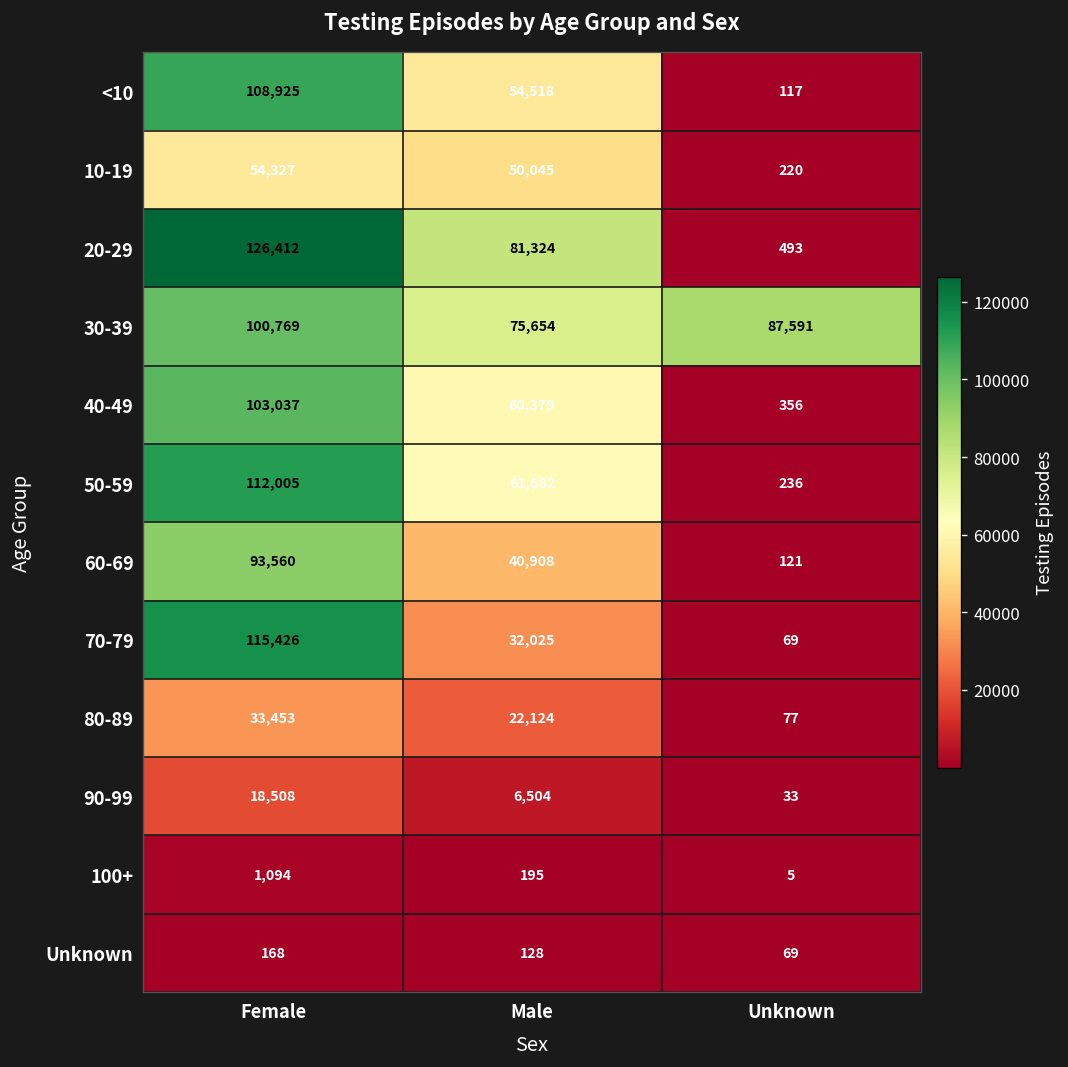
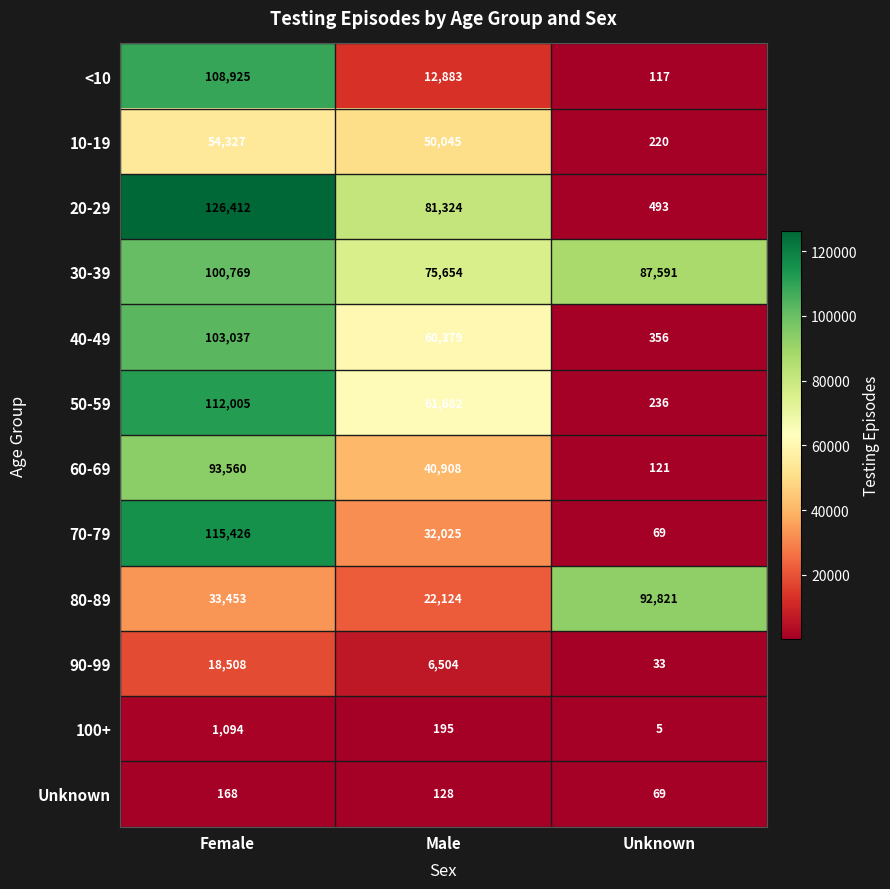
<10, Male: 54,518 -> 12,883
80-89, Unknown: 77 -> 92,821
